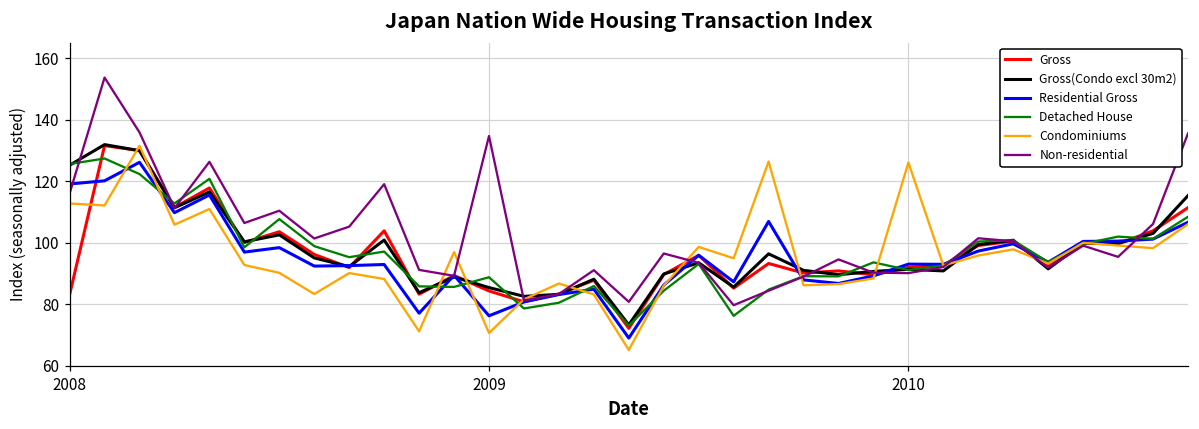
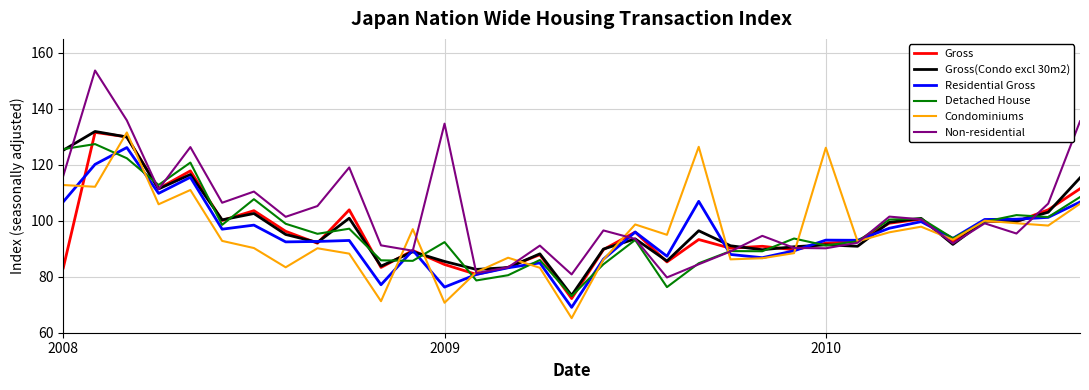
Residential Gross, 2008: 119 -> 107
Detached House, 2009: 89 -> 92
